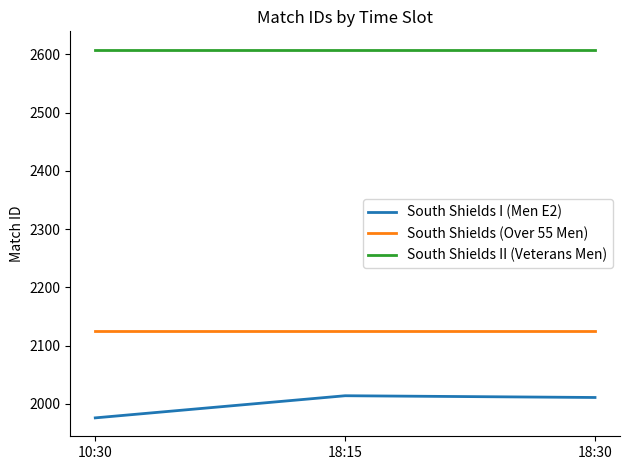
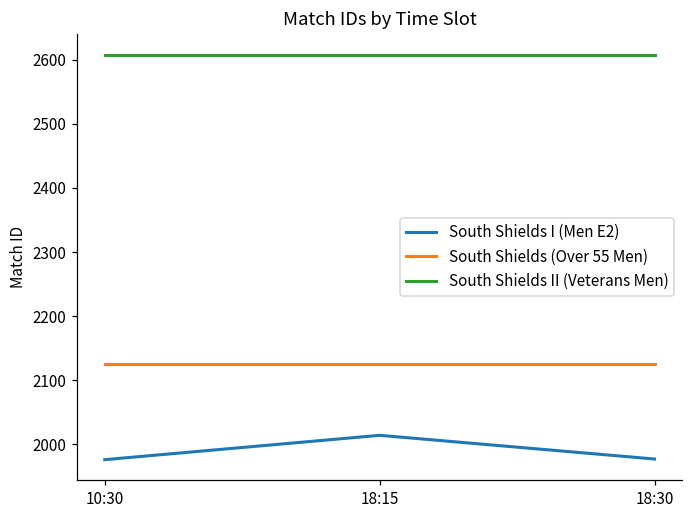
South Shields I (Men E2), 18:30: 2010 -> 1980
